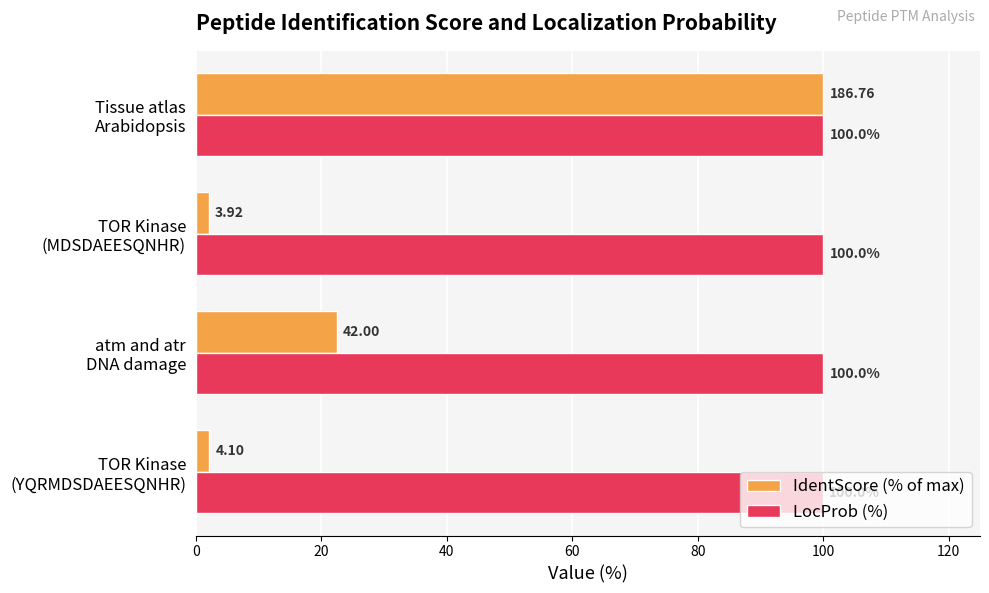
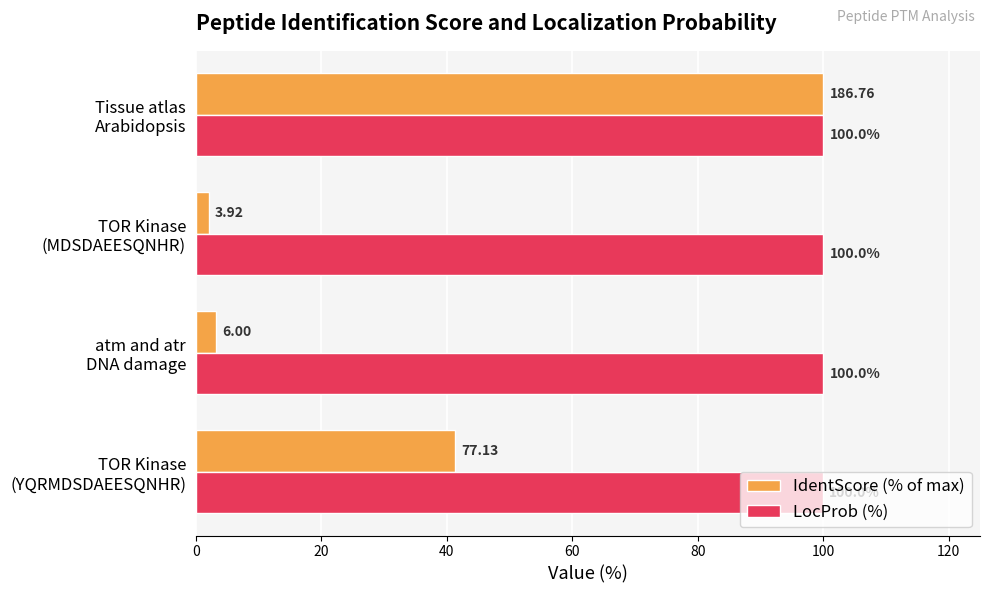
IdentScore (% of max), atm and atr DNA damage: 42.00 -> 6.00
IdentScore (% of max), TOR Kinase (YQRMDSDAEESQNHR): 4.10 -> 77.13
